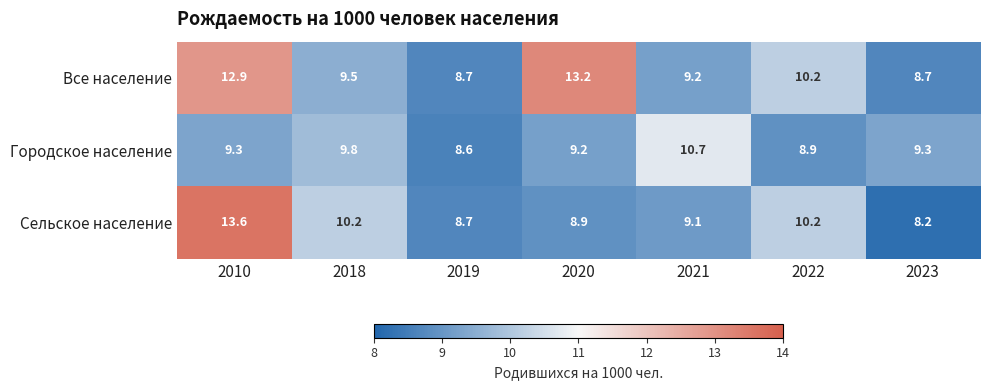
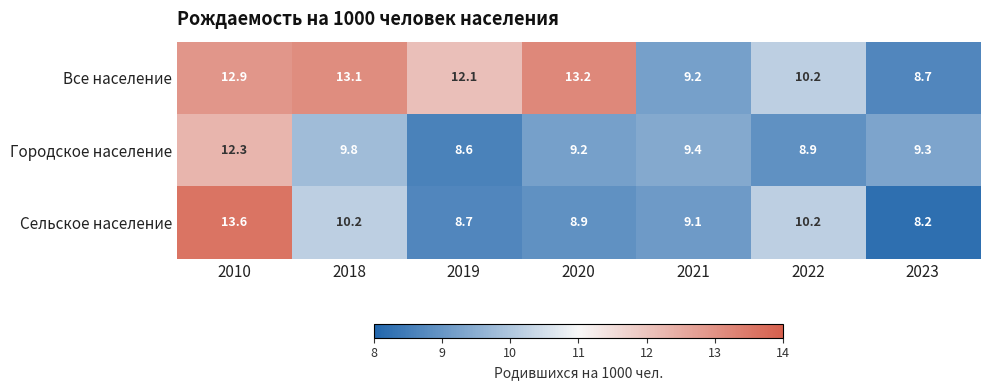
Все население, 2018: 9.5 -> 13.1
Все население, 2019: 8.7 -> 12.1
Городское население, 2010: 9.3 -> 12.3
Городское население, 2021: 10.7 -> 9.4
